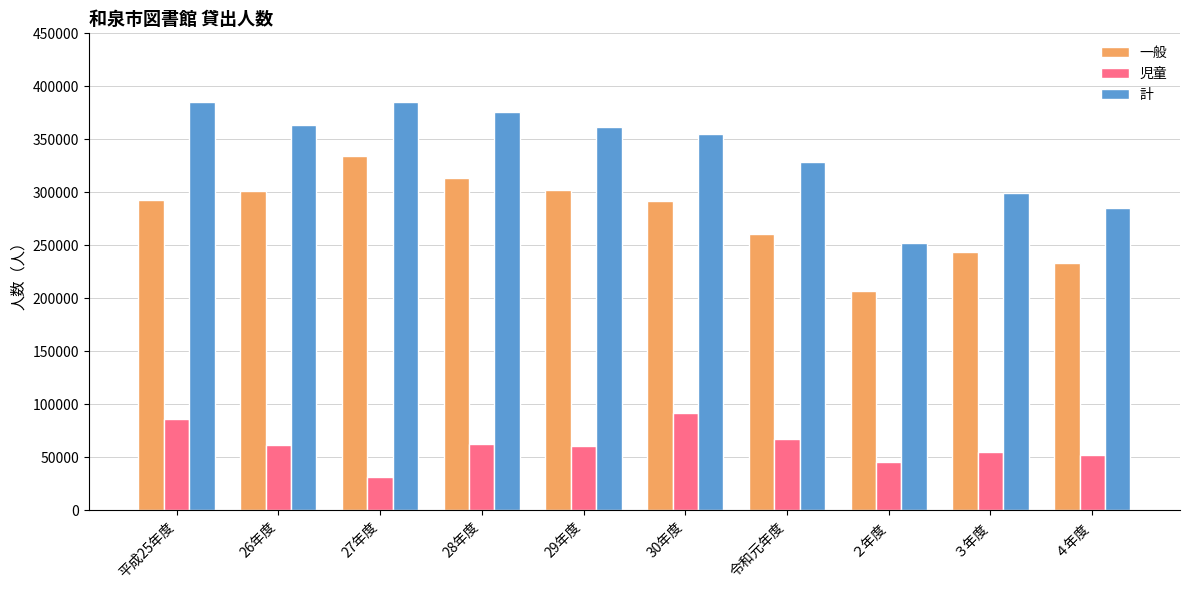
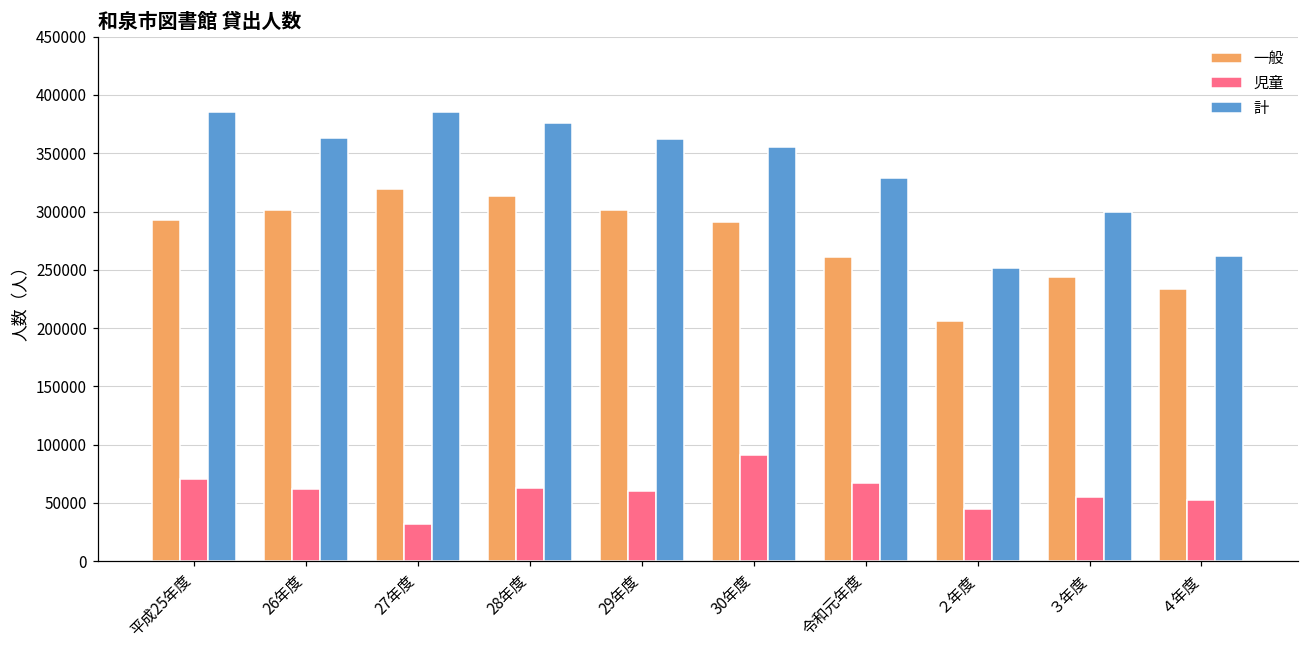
児童, 平成25年度: 86000 -> 71000
一般, 27年度: 334000 -> 319000
計, ４年度: 286000 -> 262000
